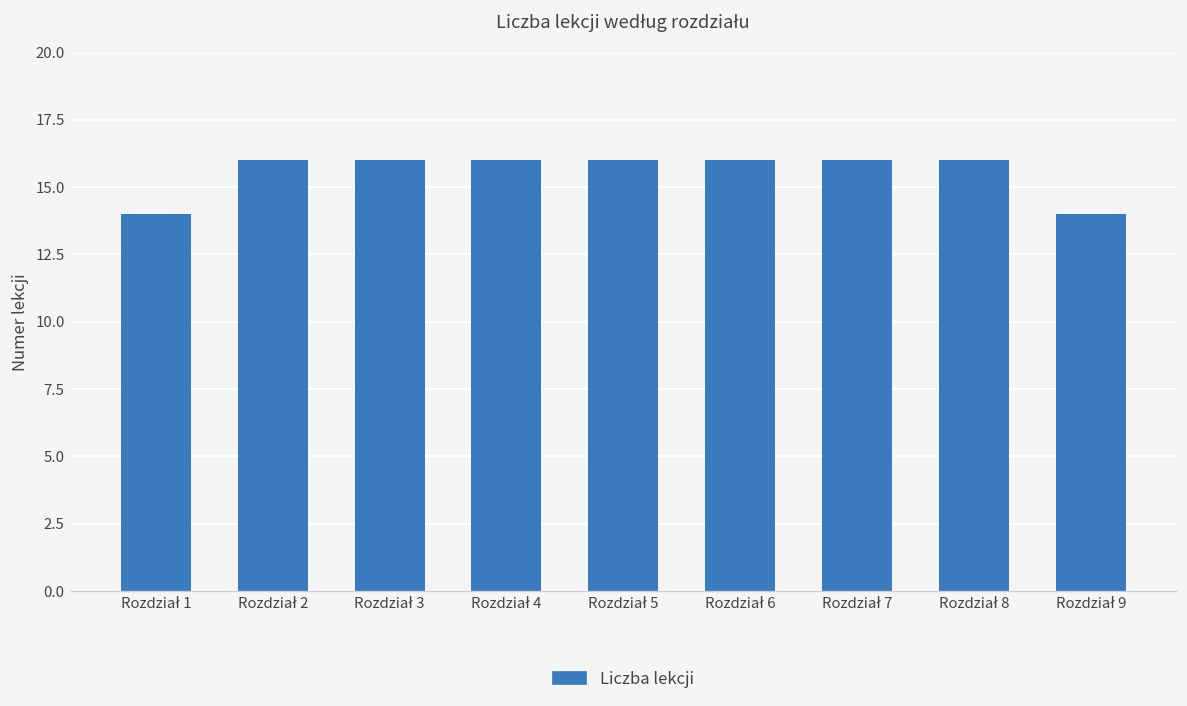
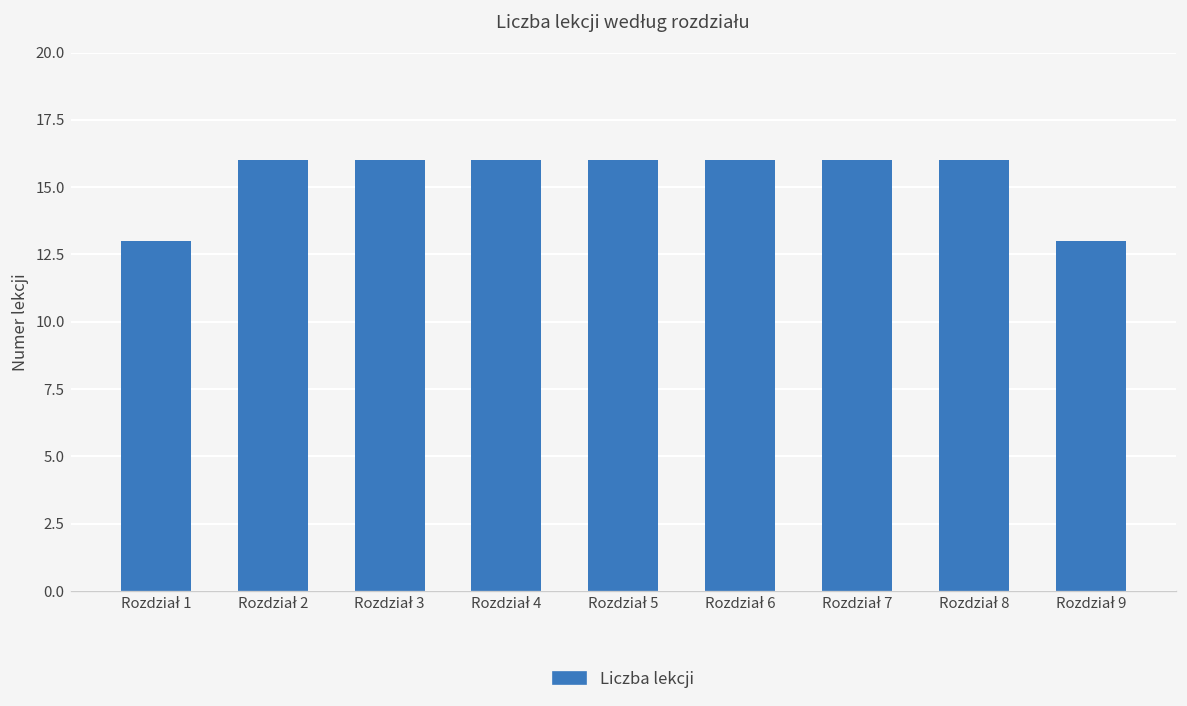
Rozdział 1: 14 -> 13
Rozdział 9: 14 -> 13
